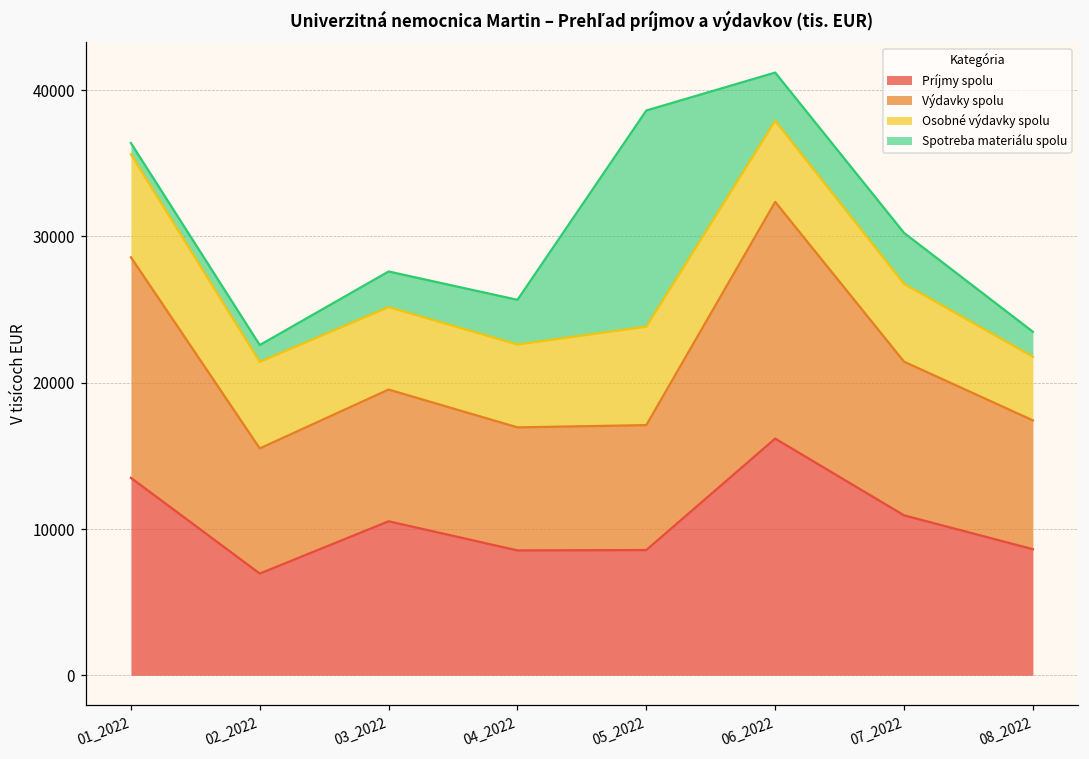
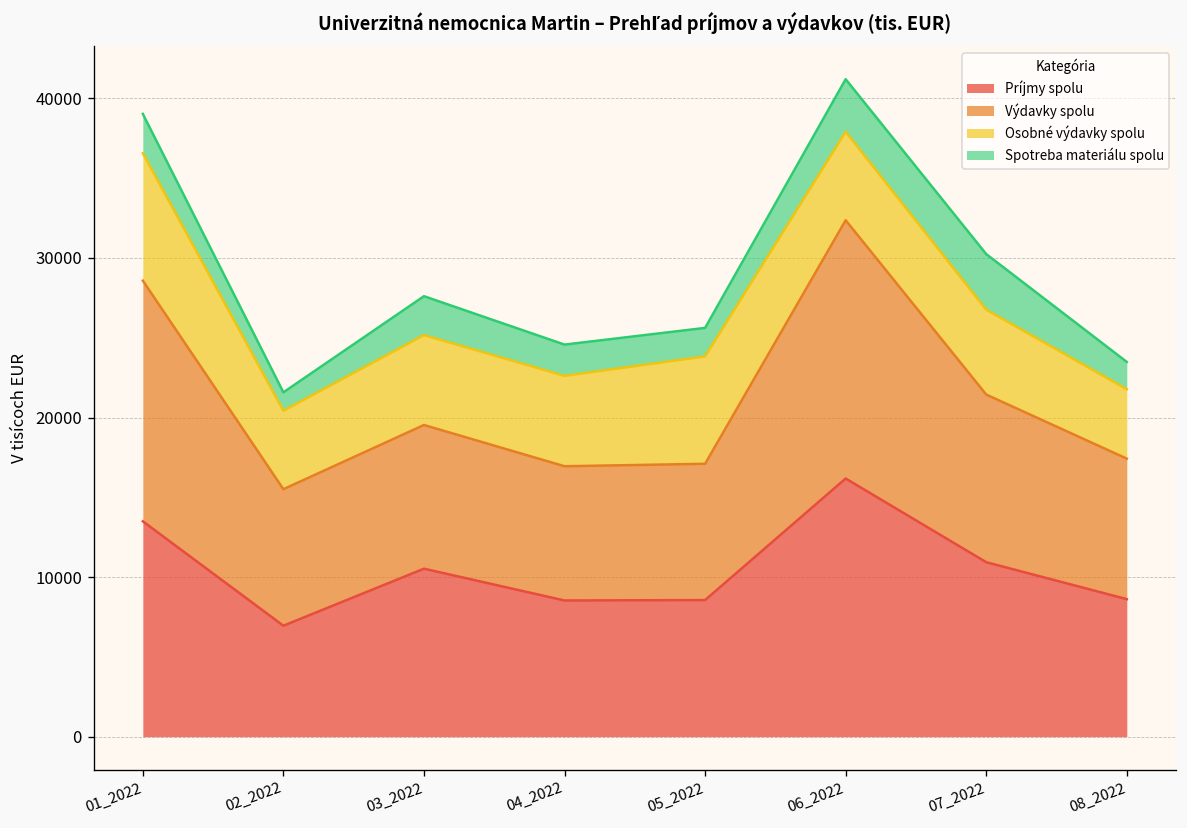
Osobné výdavky spolu, 01_2022: 7000 -> 8000
Spotreba materiálu spolu, 01_2022: 800 -> 2500
Osobné výdavky spolu, 02_2022: 5900 -> 4900
Spotreba materiálu spolu, 04_2022: 3100 -> 2000
Spotreba materiálu spolu, 05_2022: 14800 -> 1800
